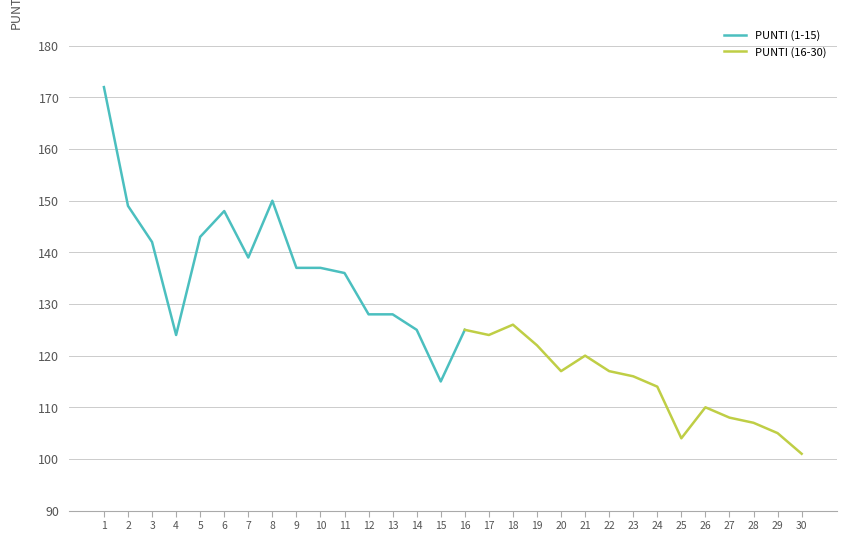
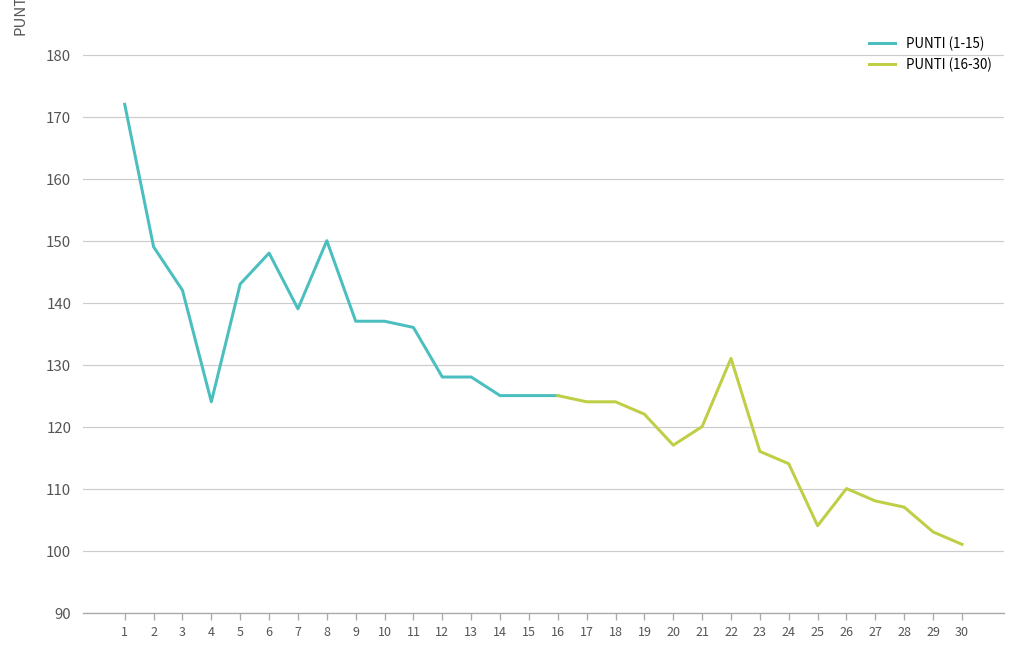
PUNTI (1-15), 15: 115 -> 125
PUNTI (16-30), 18: 126 -> 124
PUNTI (16-30), 22: 117 -> 131
PUNTI (16-30), 29: 105 -> 103
